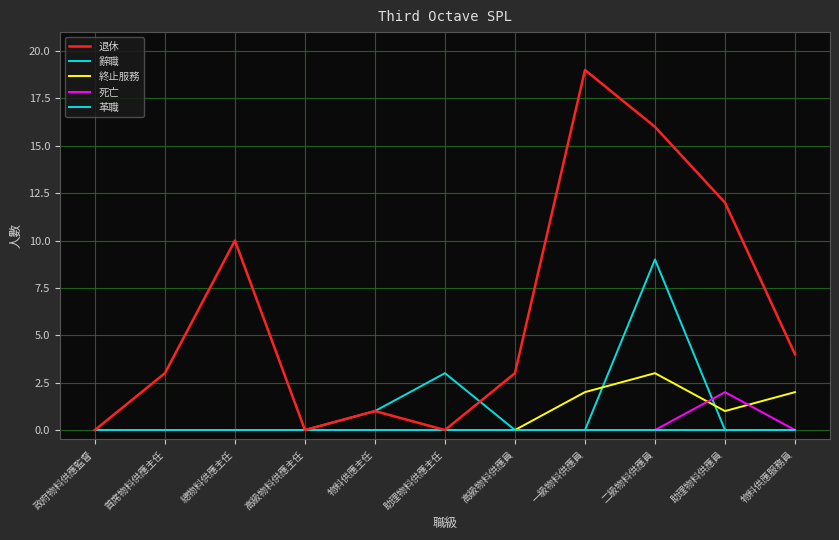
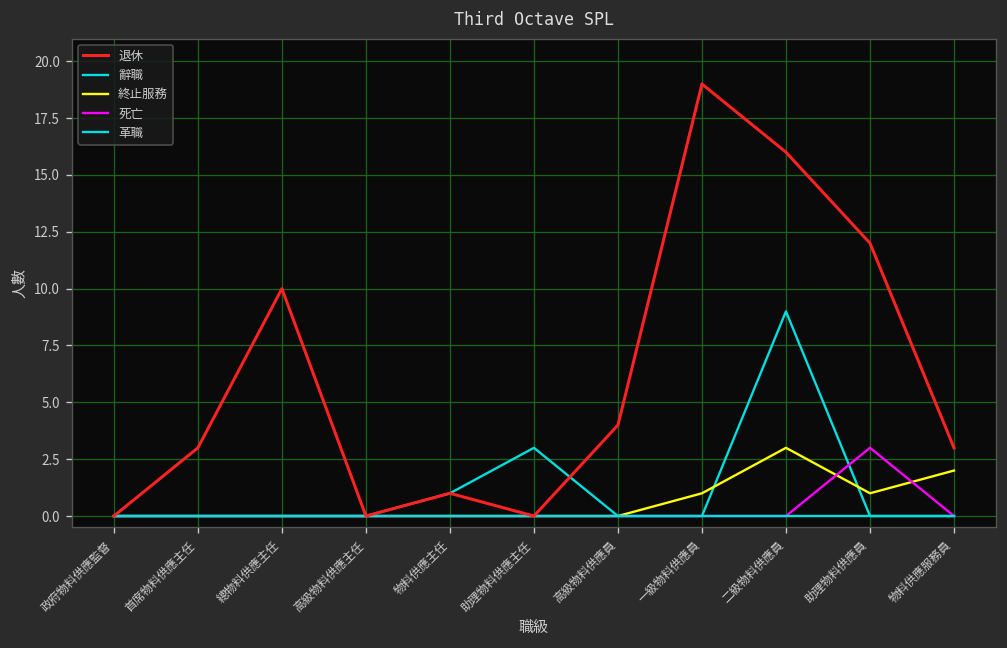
退休, 高級物料供應員: 3 -> 4
終止服務, 一級物料供應員: 2 -> 1
死亡, 助理物料供應員: 2 -> 3
退休, 物料供應服務員: 4 -> 3
